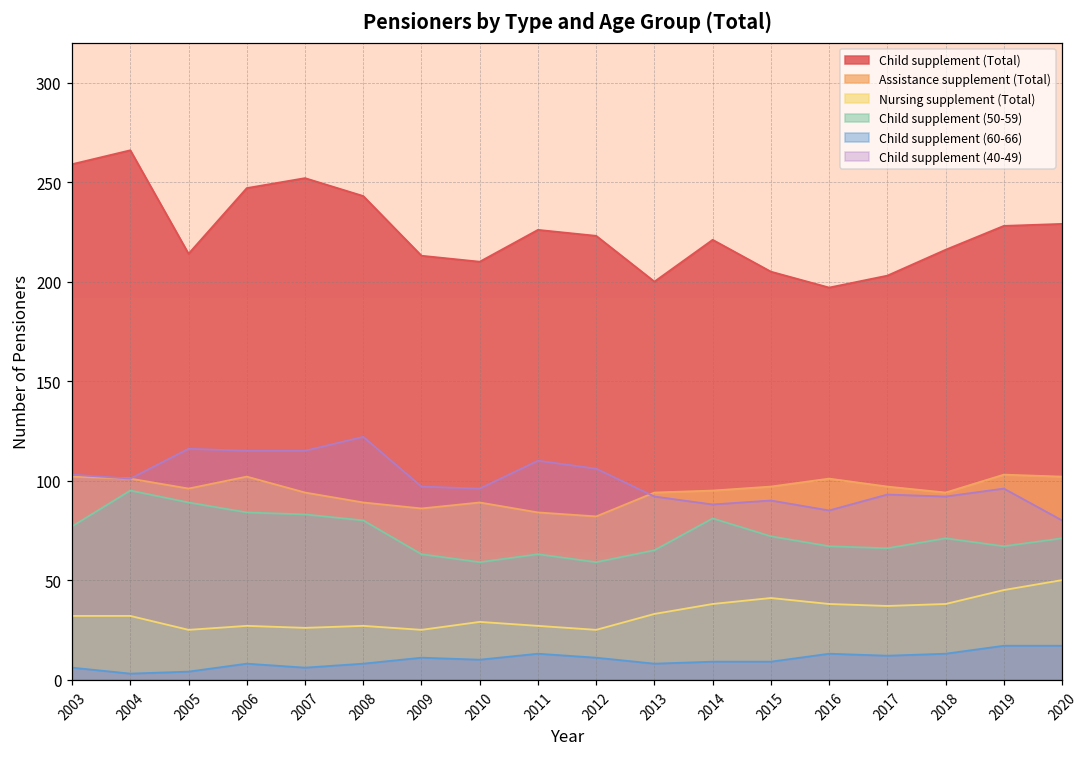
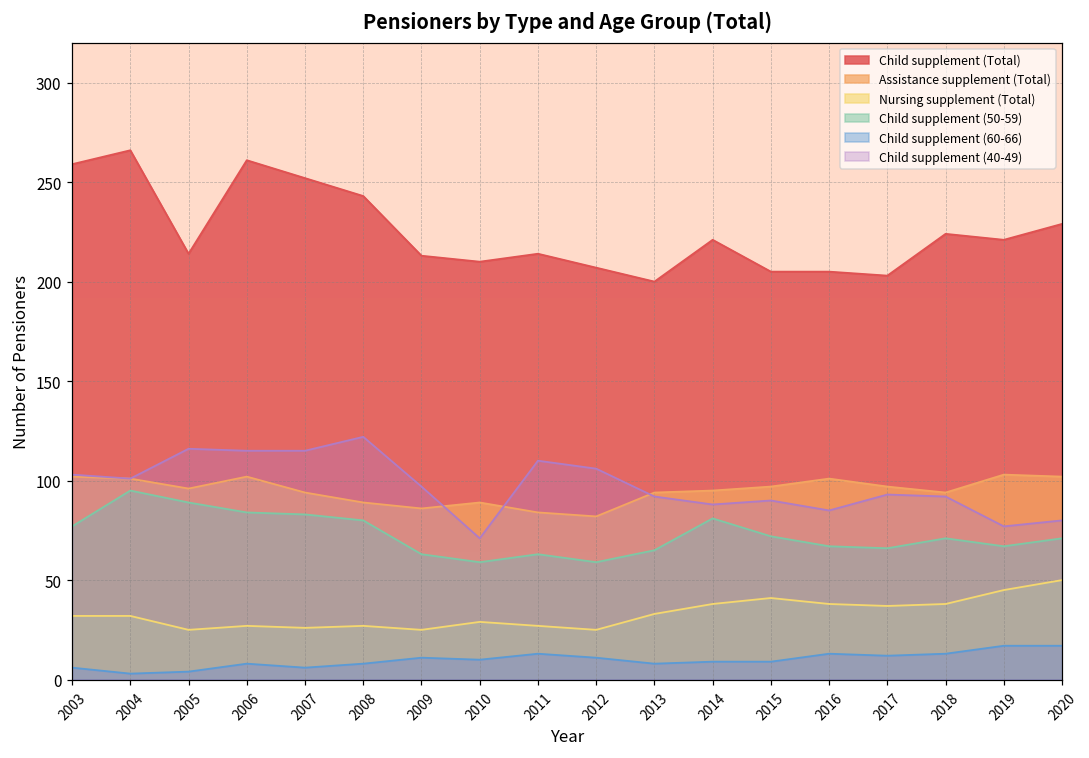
Child supplement (Total), 2006: 247 -> 261
Child supplement (40-49), 2010: 96 -> 71
Child supplement (Total), 2011: 226 -> 214
Child supplement (Total), 2012: 223 -> 207
Child supplement (Total), 2016: 197 -> 205
Child supplement (Total), 2018: 216 -> 224
Child supplement (Total), 2019: 228 -> 221
Child supplement (40-49), 2019: 96 -> 77
